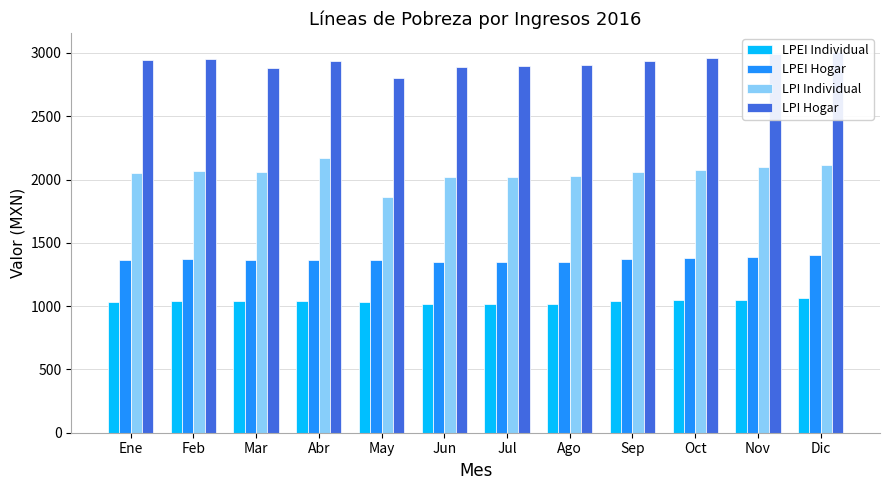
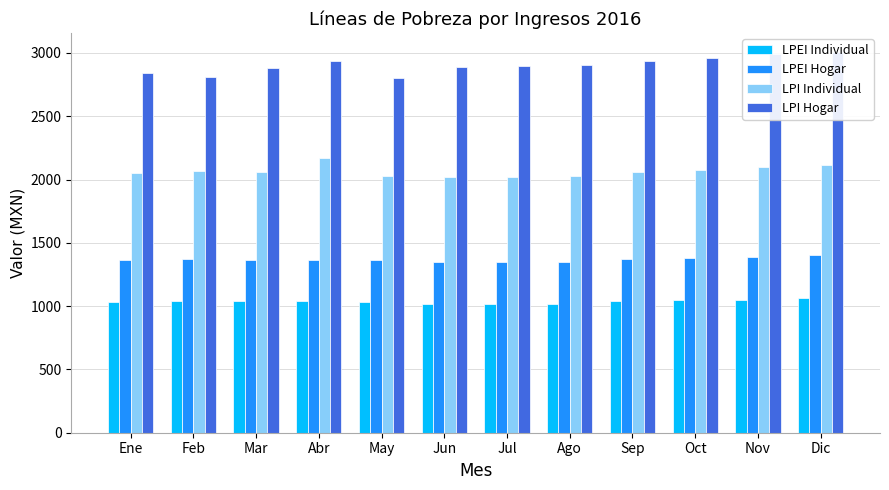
LPI Hogar, Ene: 2940 -> 2840
LPI Hogar, Feb: 2960 -> 2810
LPI Individual, May: 1860 -> 2030
